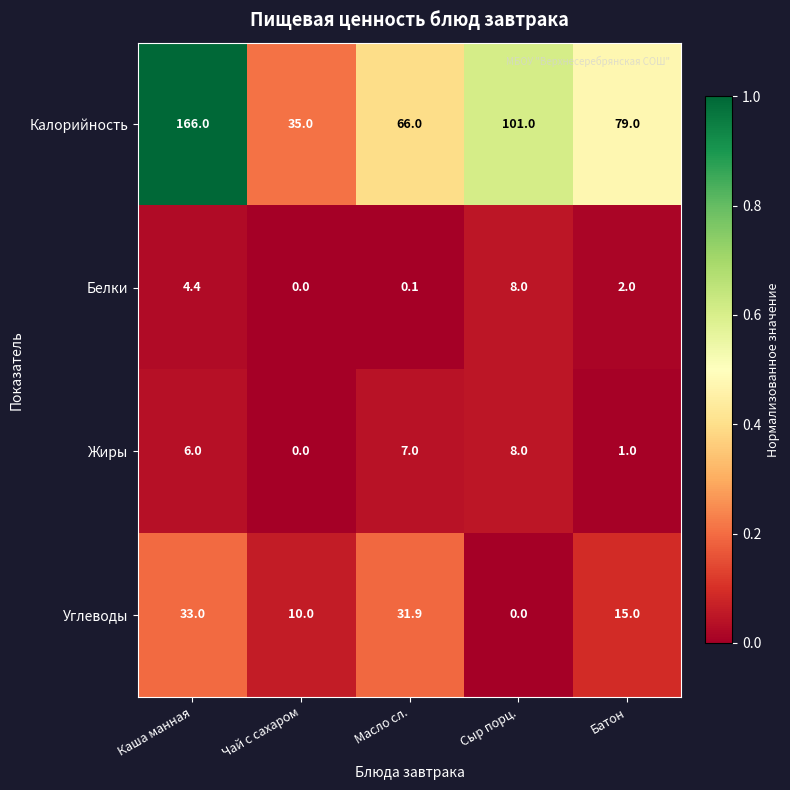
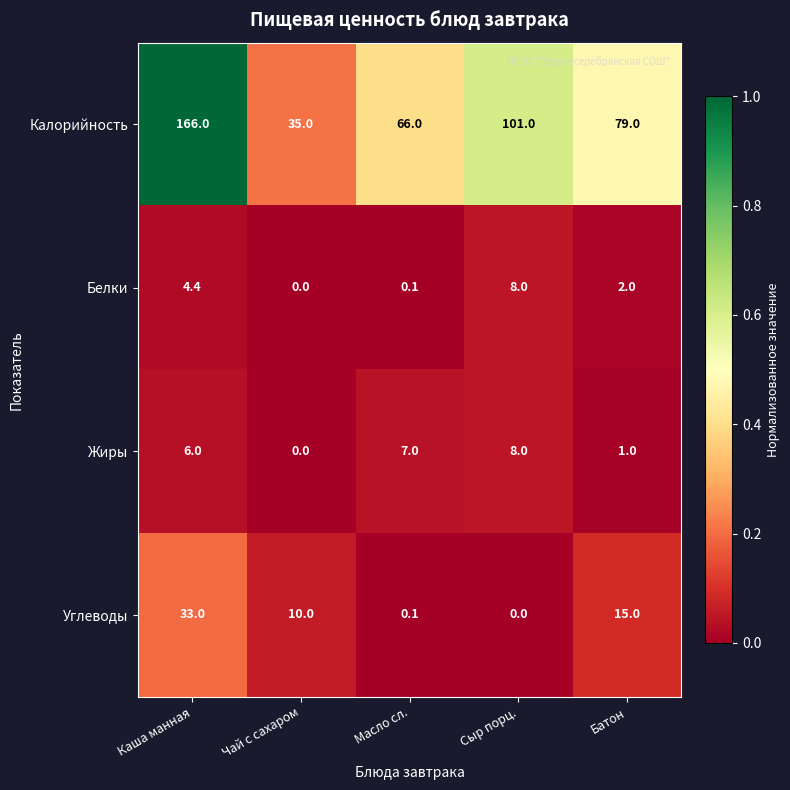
Углеводы, Масло сл.: 31.9 -> 0.1
